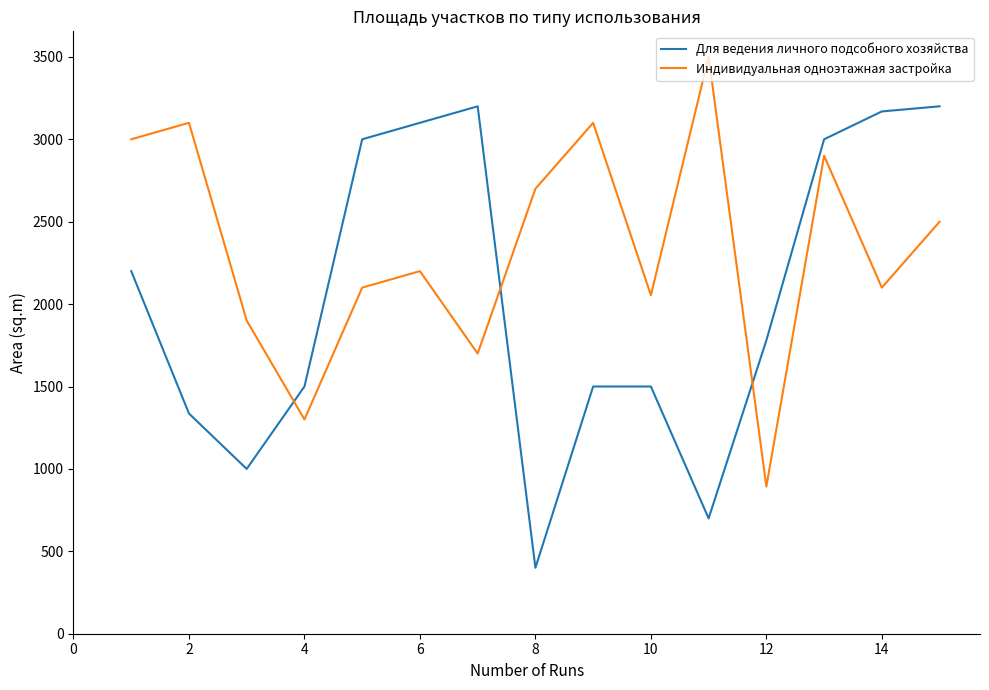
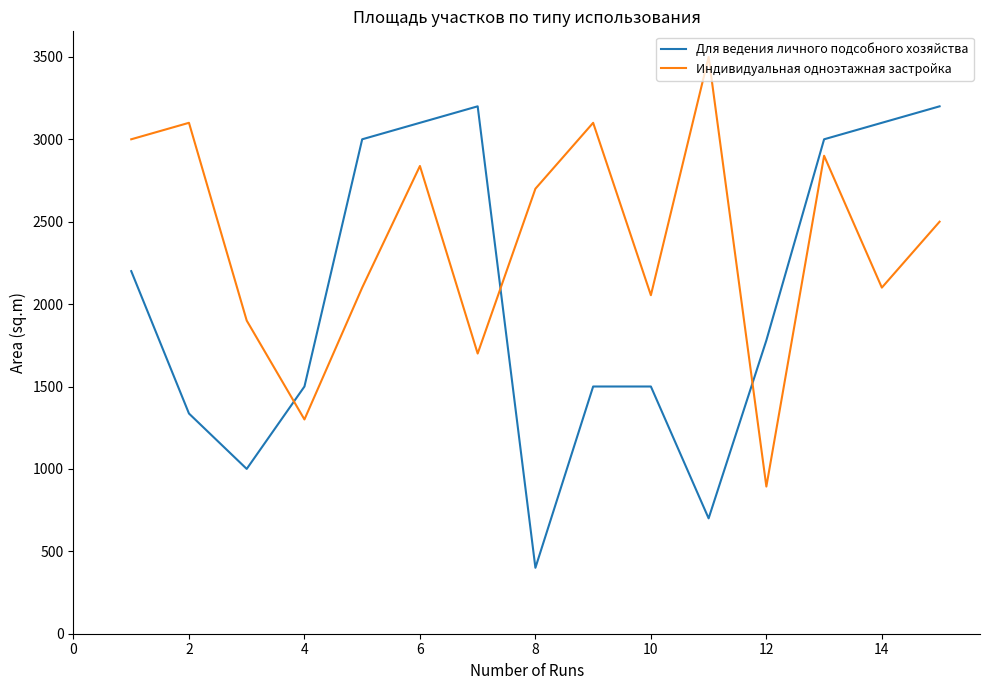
Индивидуальная одноэтажная застройка, 6: 2200 -> 2840
Для ведения личного подсобного хозяйства, 14: 3170 -> 3100
